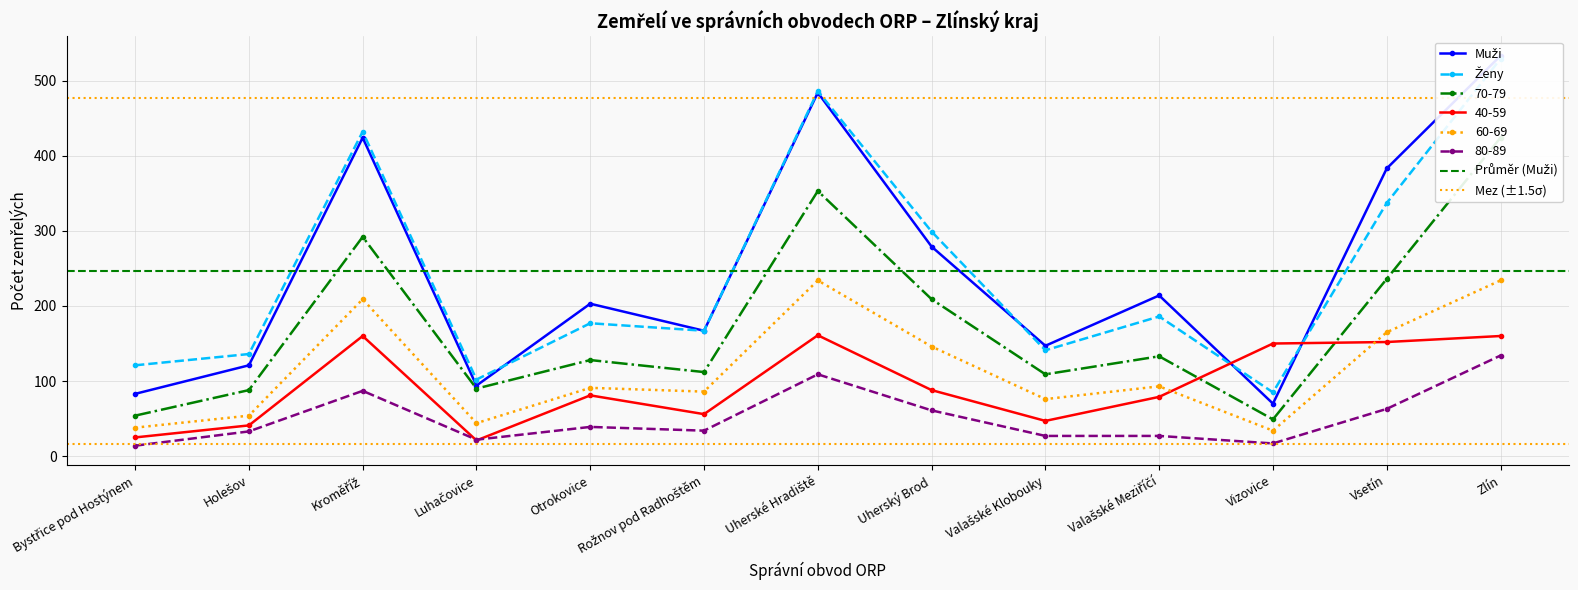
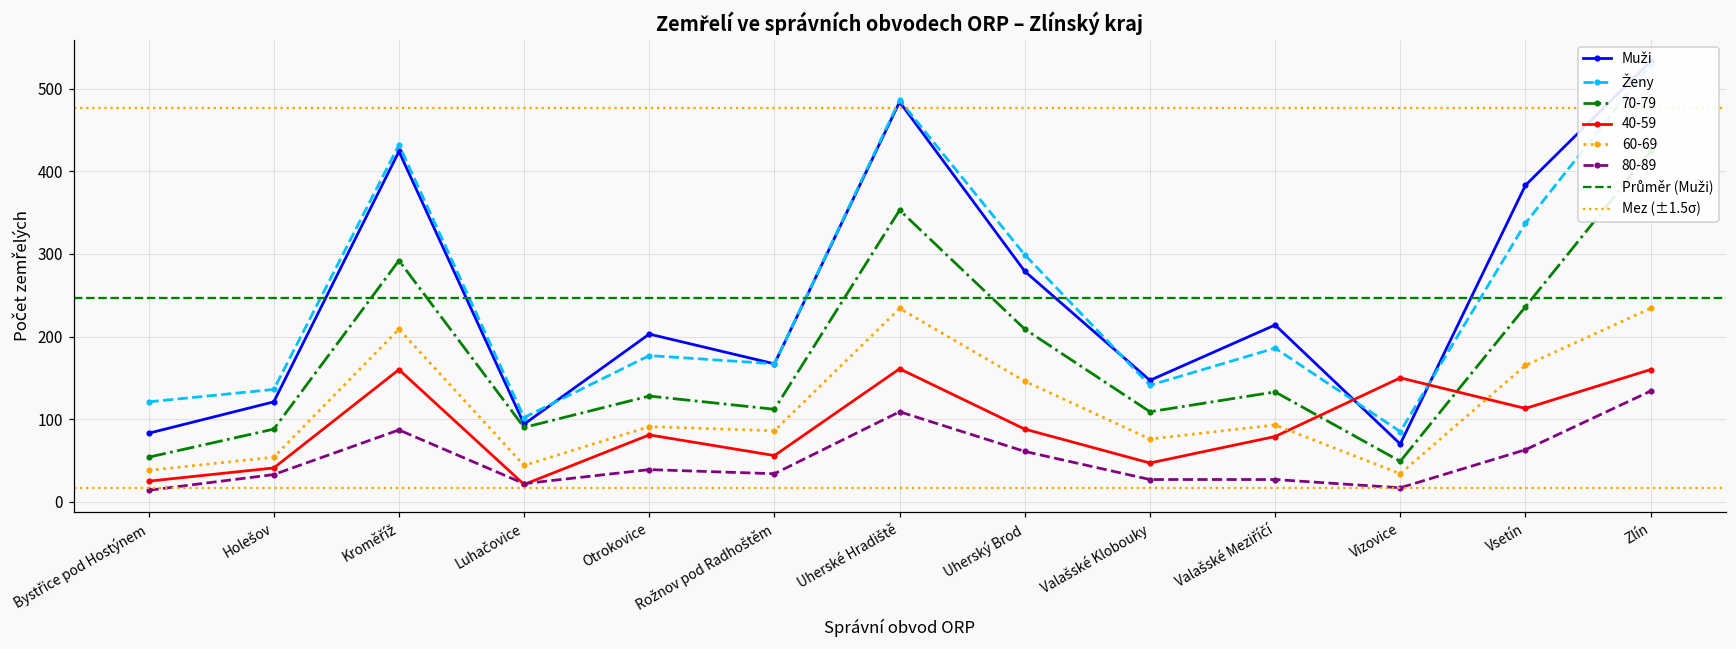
40-59, Vsetín: 150 -> 110
